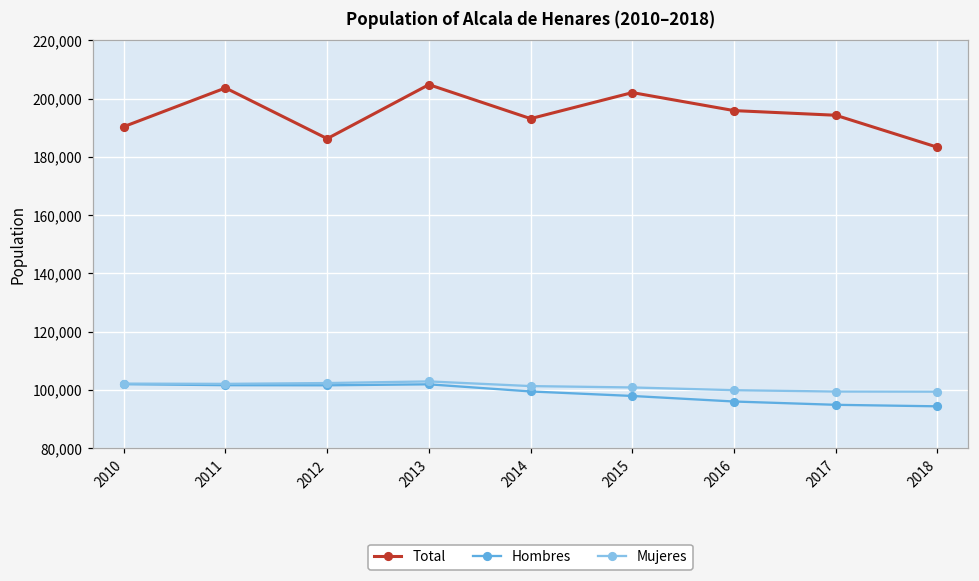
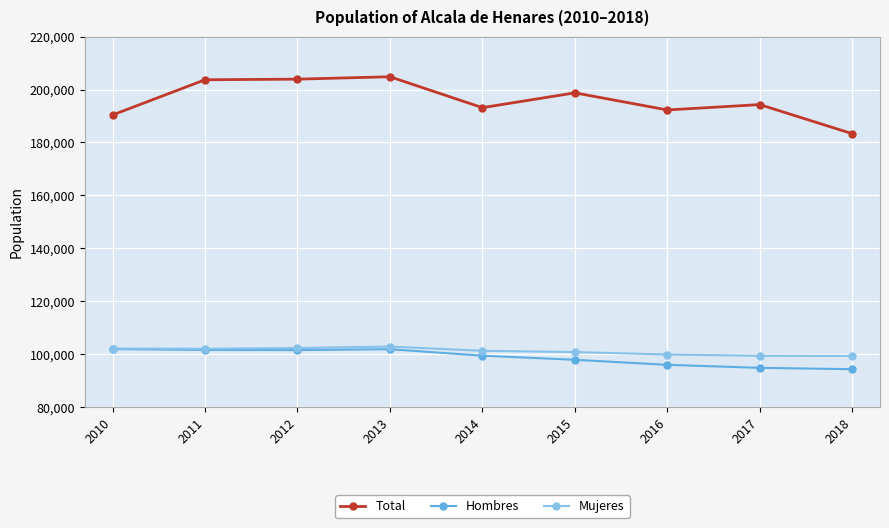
Total, 2012: 186,000 -> 204,000
Total, 2015: 202,000 -> 199,000
Total, 2016: 196,000 -> 192,000
